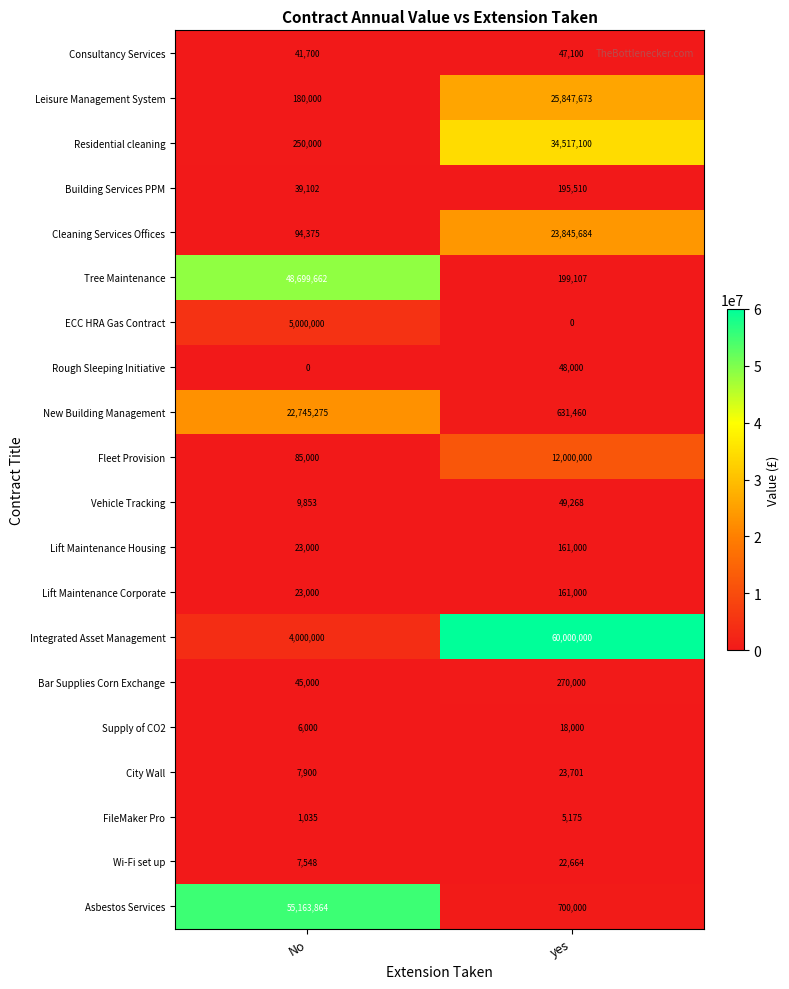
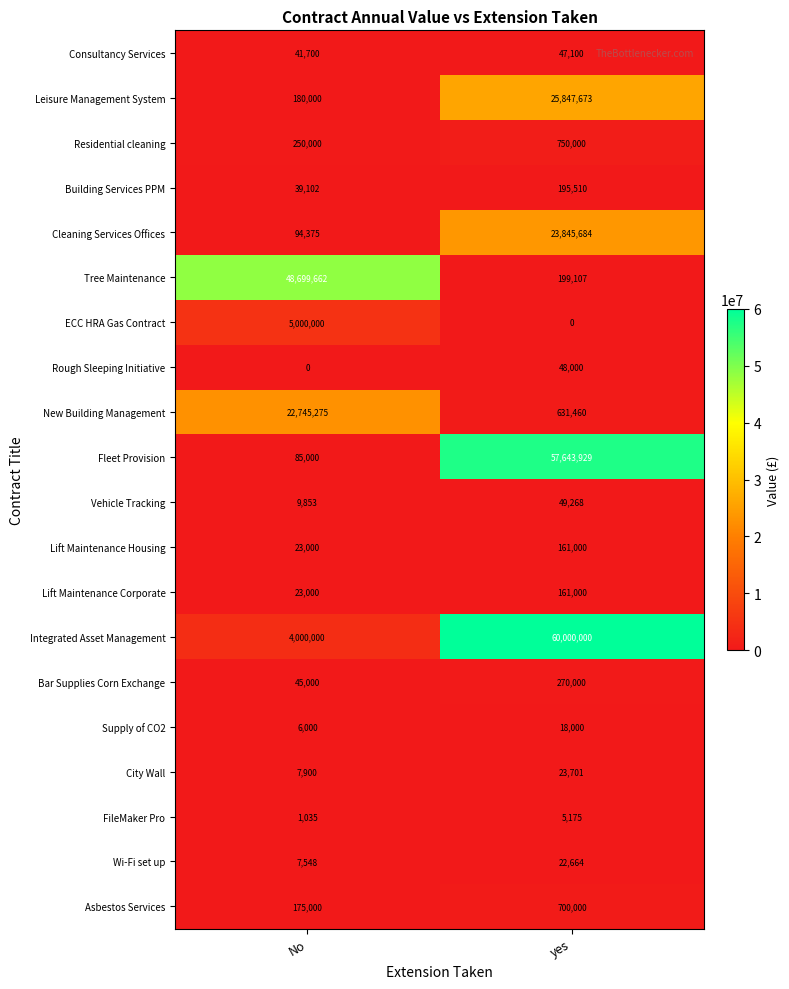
Residential cleaning, yes: 34,517,100 -> 750,000
Fleet Provision, yes: 12,000,000 -> 57,643,929
Asbestos Services, No: 55,163,864 -> 175,000
